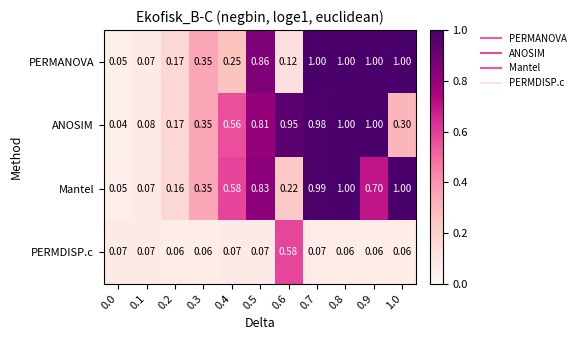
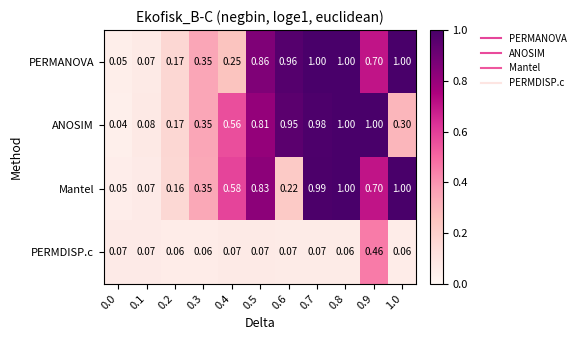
PERMANOVA, 0.6: 0.12 -> 0.96
PERMANOVA, 0.9: 1.00 -> 0.70
PERMDISP.c, 0.6: 0.58 -> 0.07
PERMDISP.c, 0.9: 0.06 -> 0.46
